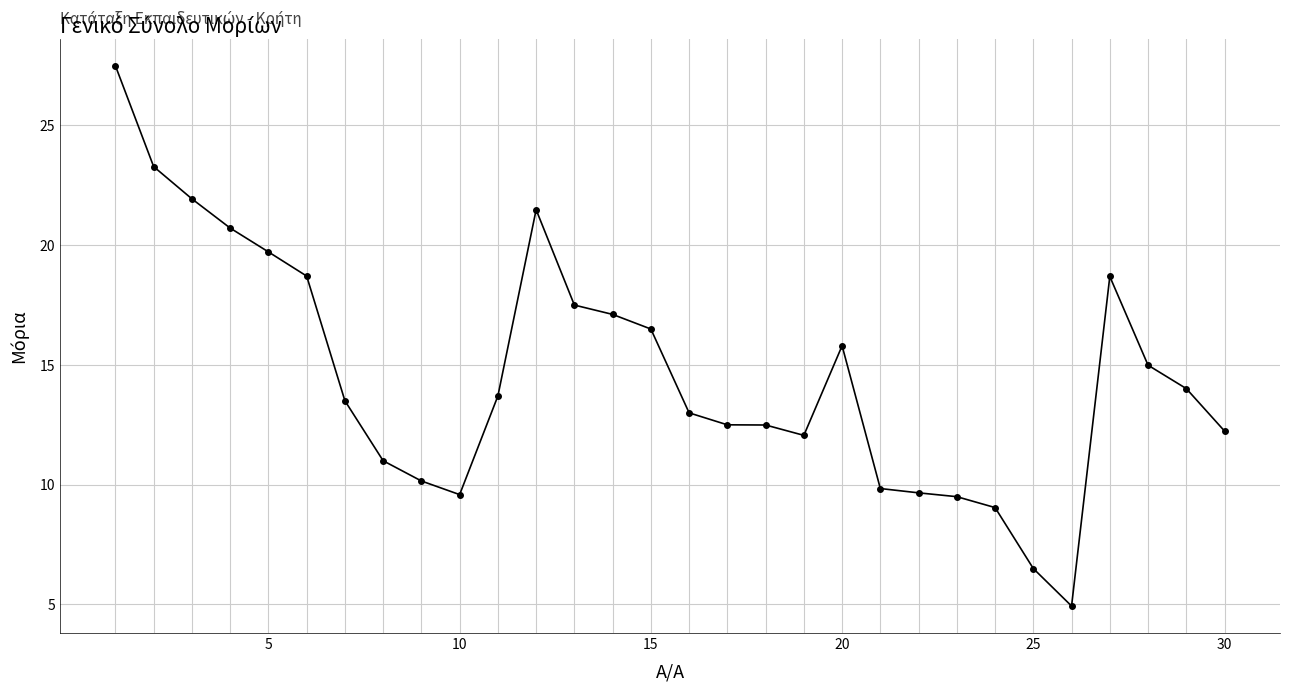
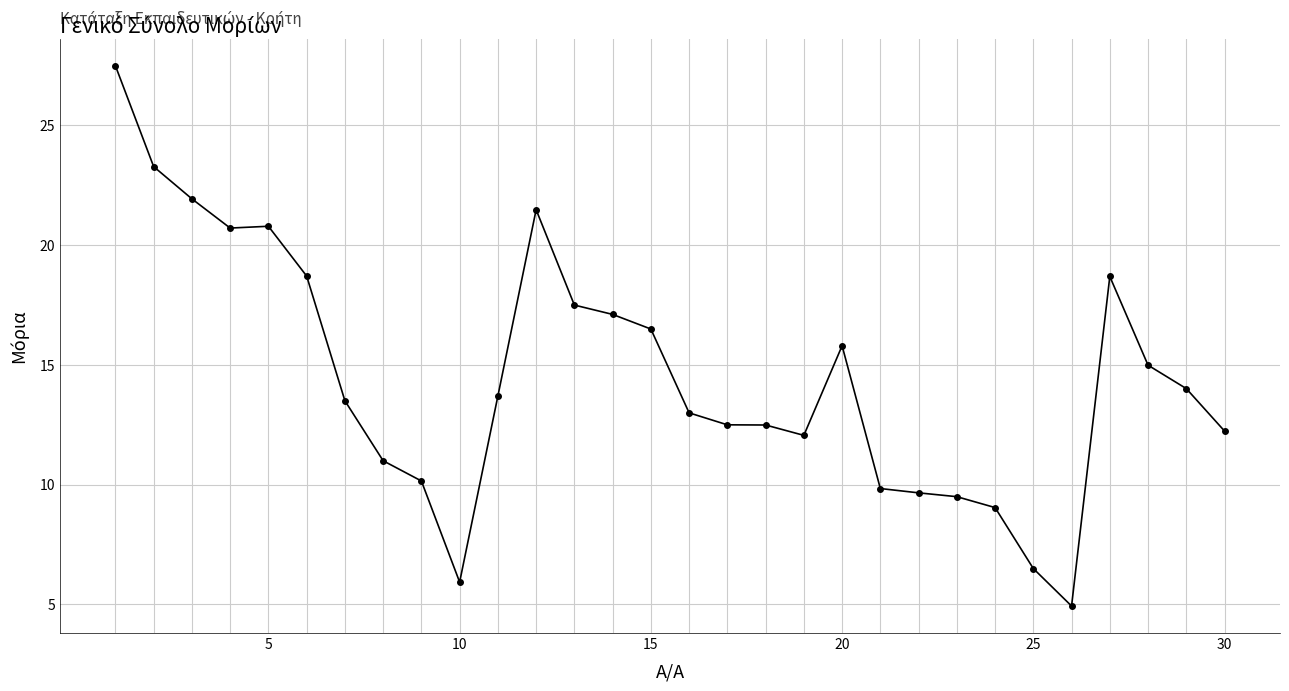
5: 19.7 -> 20.8
10: 9.6 -> 5.9
